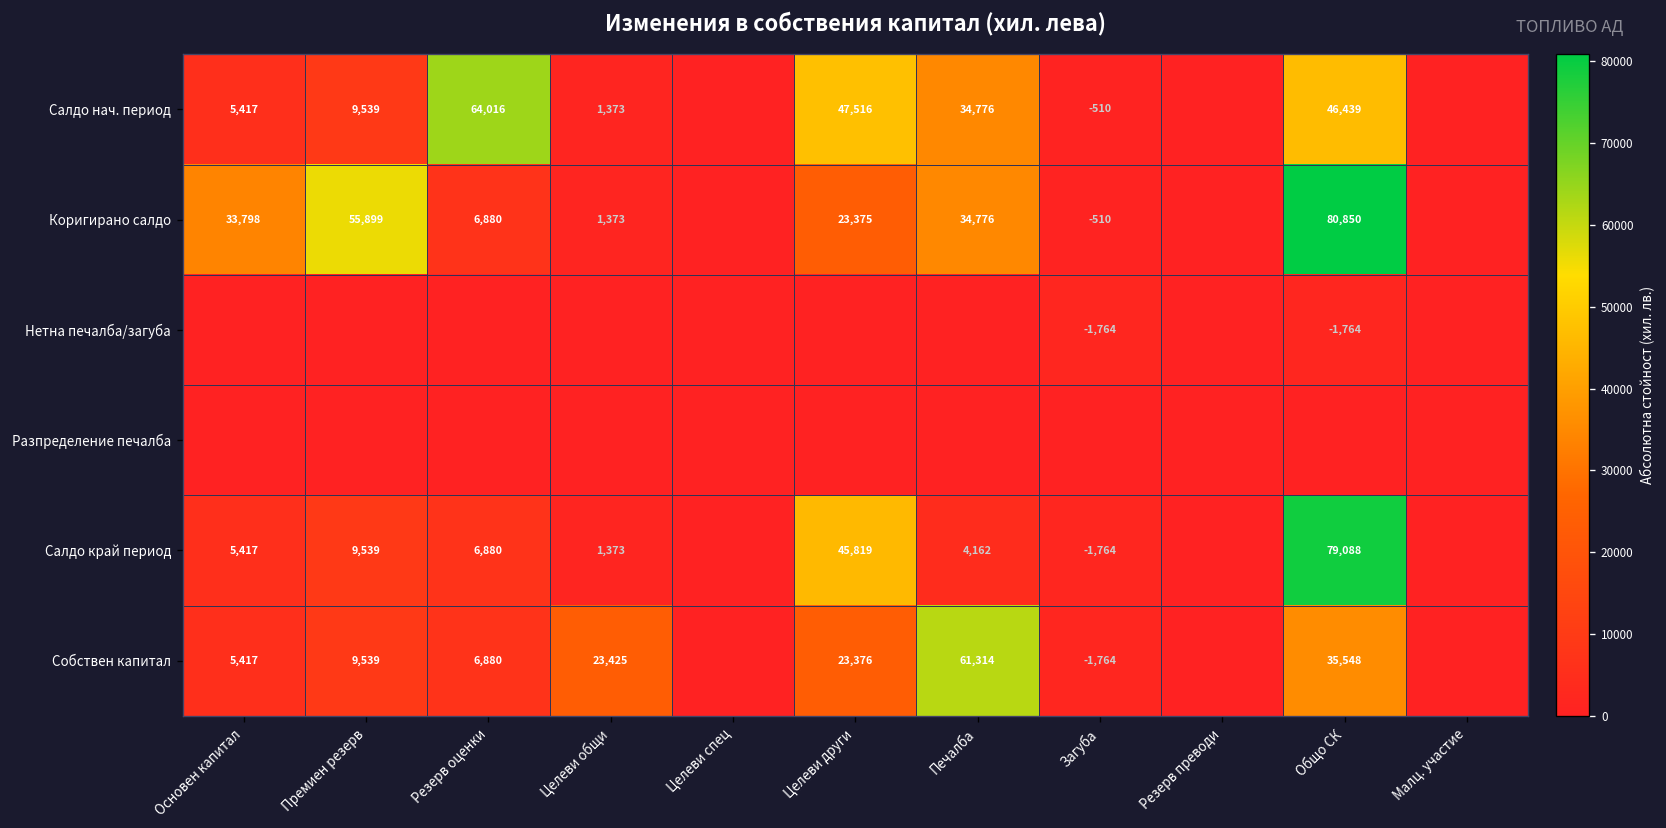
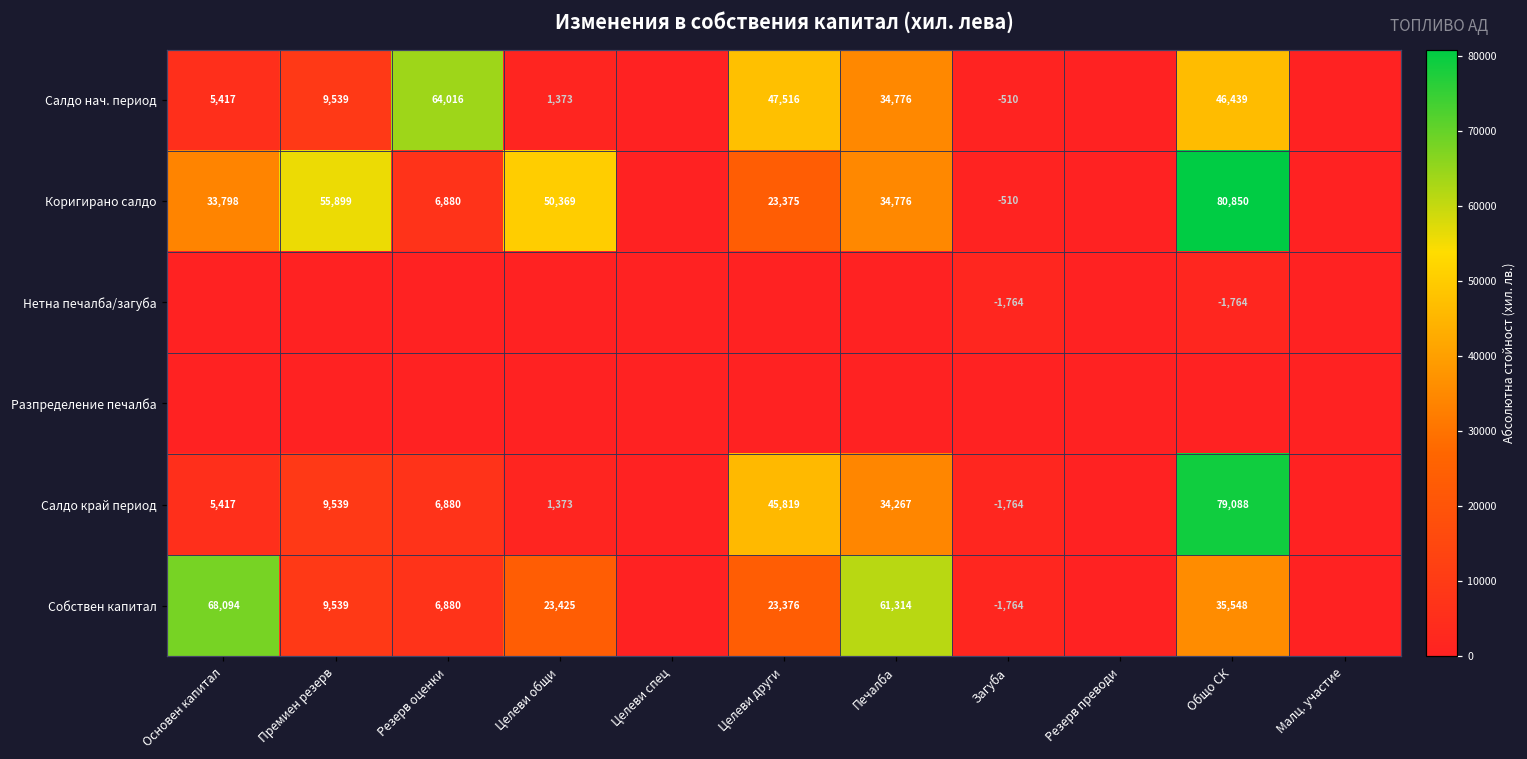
Коригирано салдо, Целеви общи: 1,373 -> 50,369
Салдо край период, Печалба: 4,162 -> 34,267
Собствен капитал, Основен капитал: 5,417 -> 68,094
